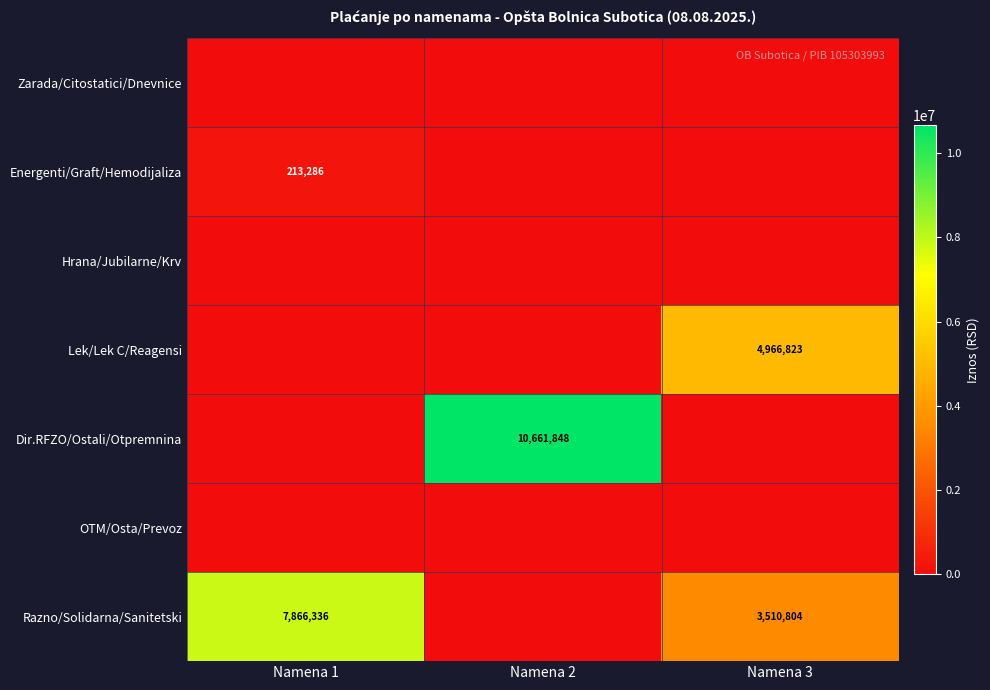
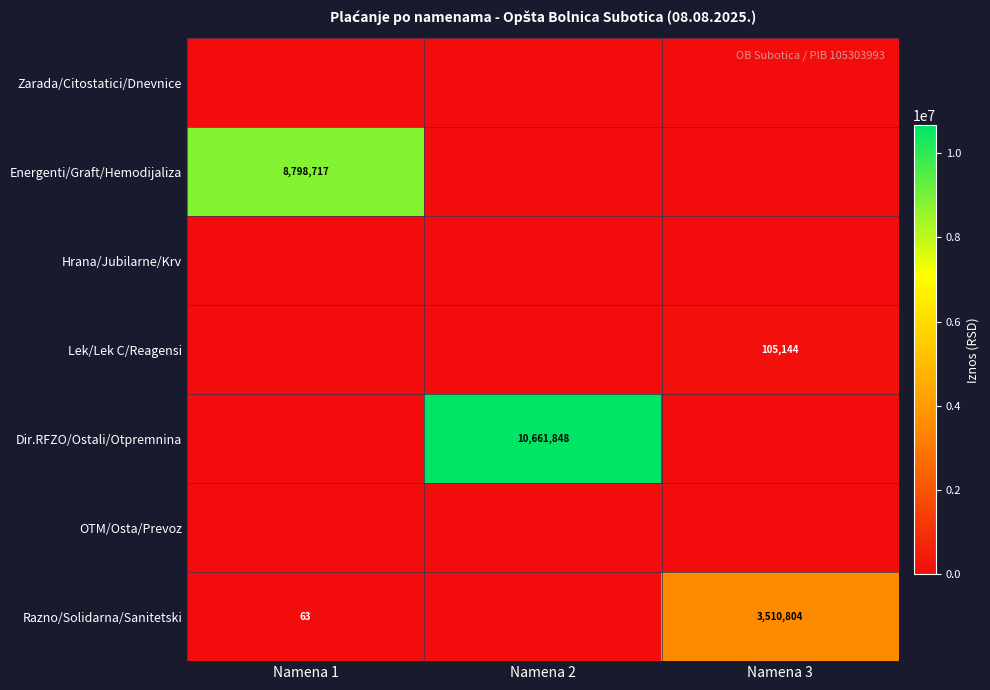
Energenti/Graft/Hemodijaliza, Namena 1: 213,286 -> 8,798,717
Lek/Lek C/Reagensi, Namena 3: 4,966,823 -> 105,144
Razno/Solidarna/Sanitetski, Namena 1: 7,866,336 -> 63
